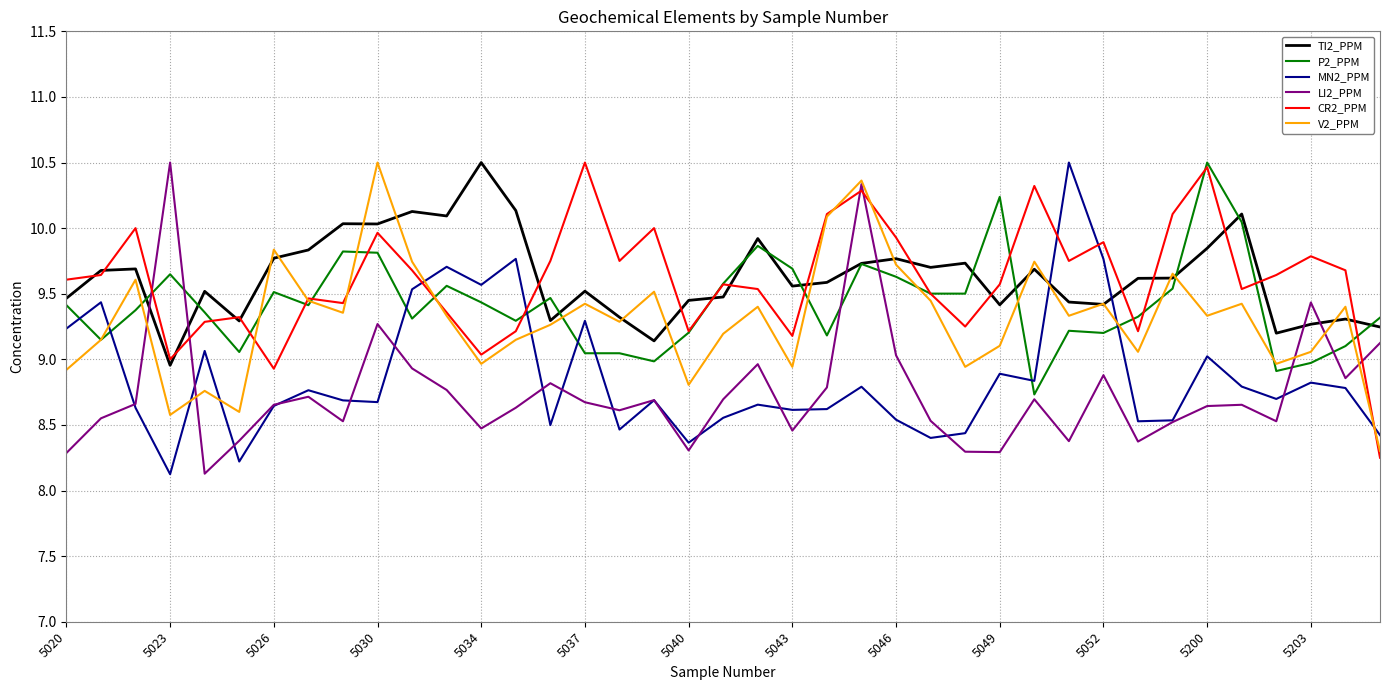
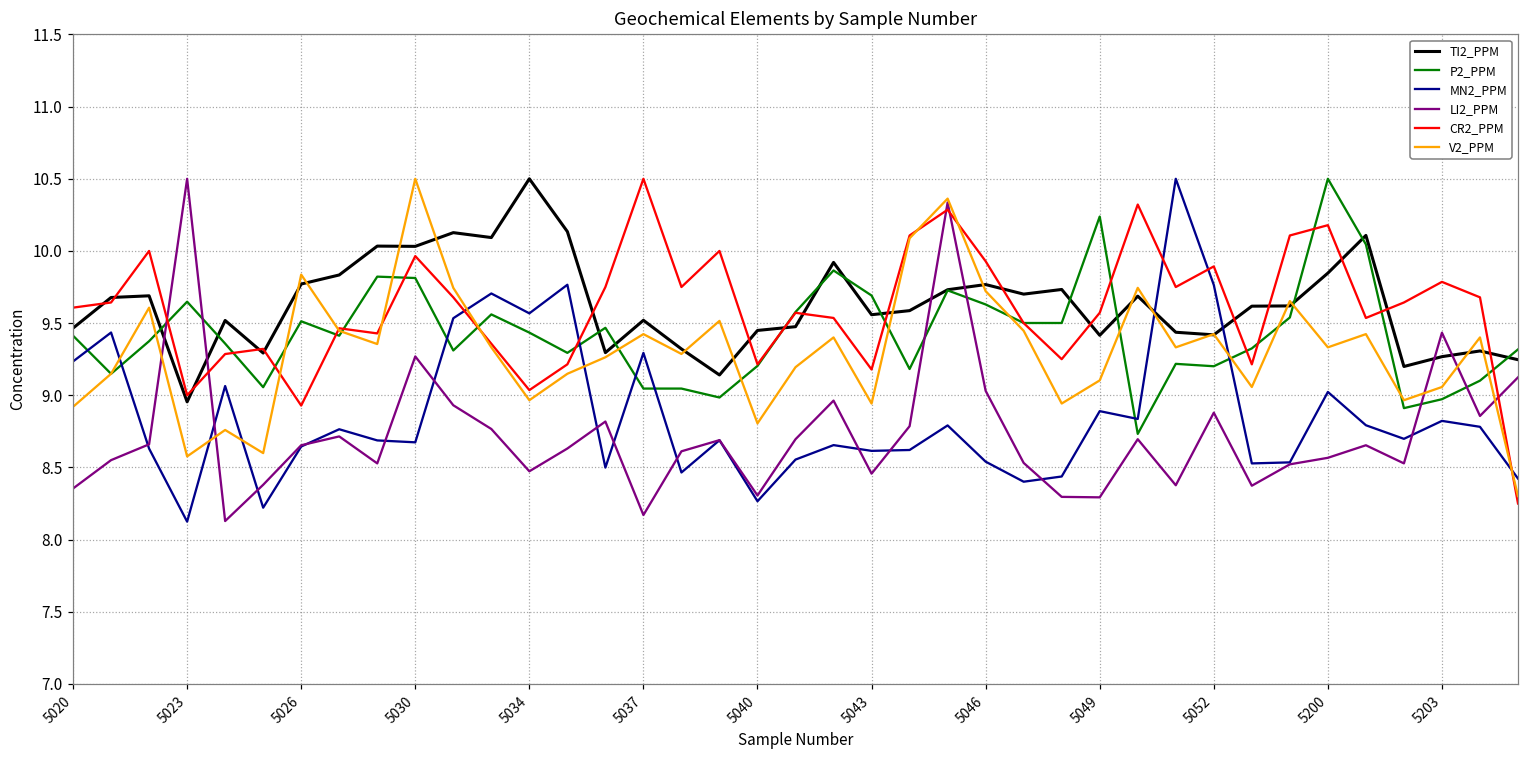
LI2_PPM, 5020: 8.29 -> 8.35
LI2_PPM, 5037: 8.67 -> 8.17
MN2_PPM, 5040: 8.36 -> 8.27
LI2_PPM, 5200: 8.64 -> 8.57
CR2_PPM, 5200: 10.46 -> 10.18
